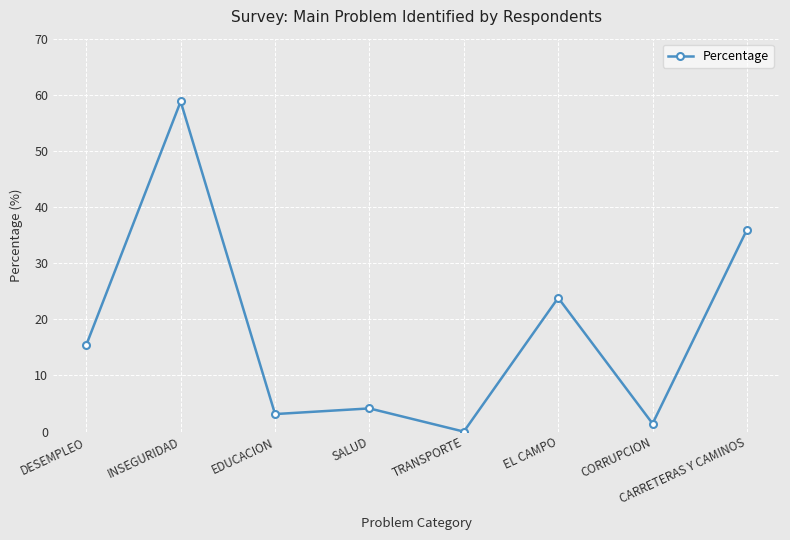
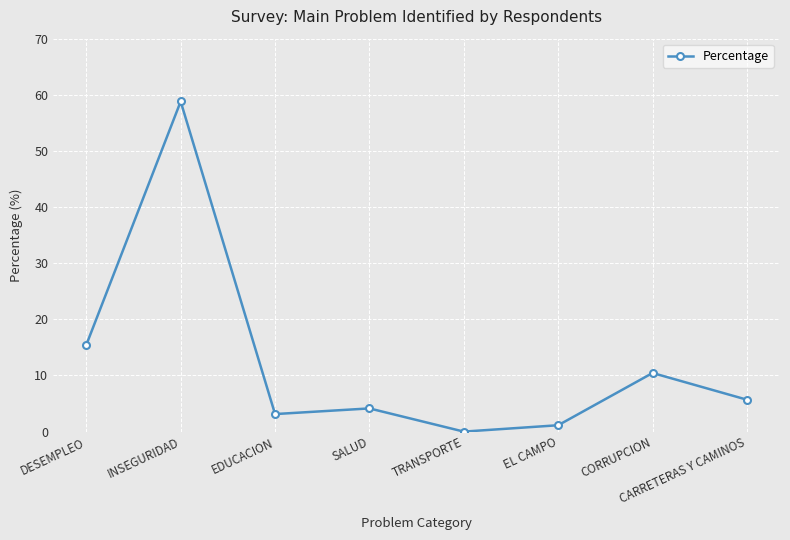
EL CAMPO: 24 -> 1
CORRUPCION: 1 -> 10
CARRETERAS Y CAMINOS: 36 -> 6
